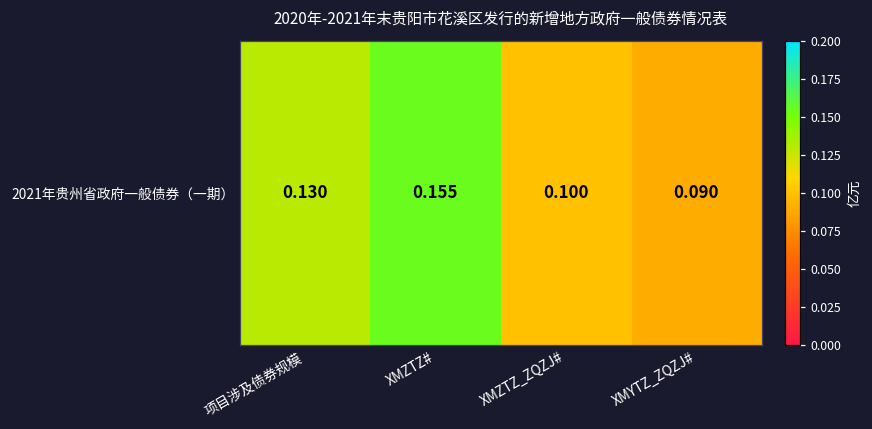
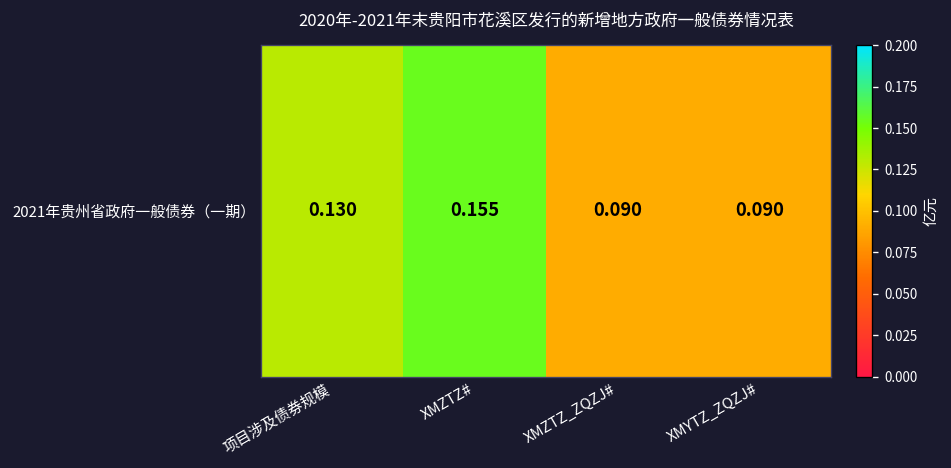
2021年贵州省政府一般债券（一期）, XMZTZ_ZQZJ#: 0.100 -> 0.090
